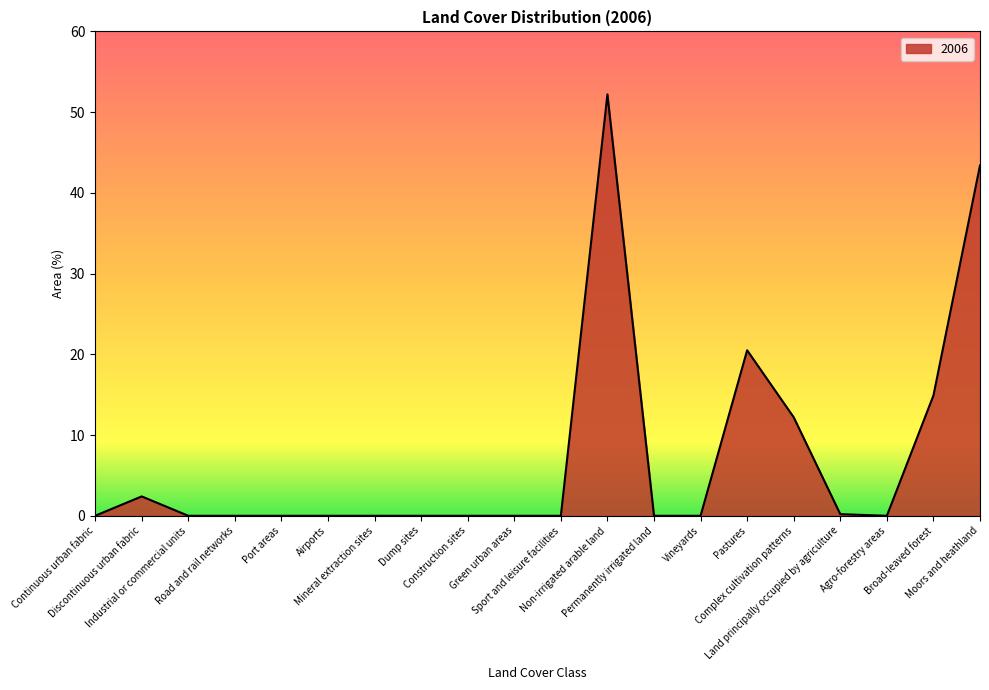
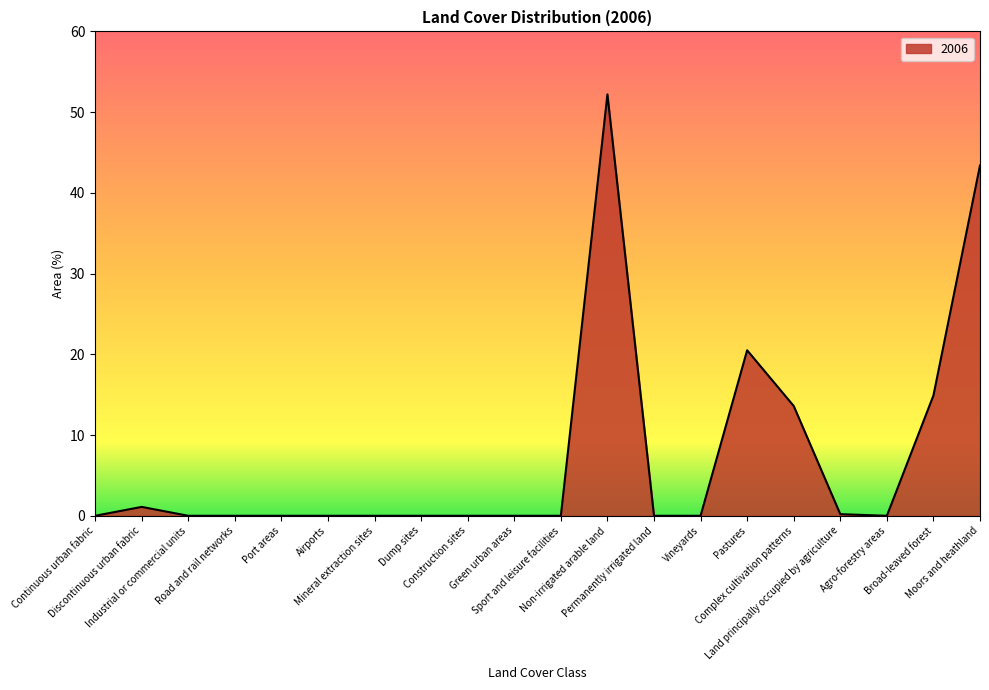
Discontinuous urban fabric: 2 -> 1
Complex cultivation patterns: 12 -> 14
